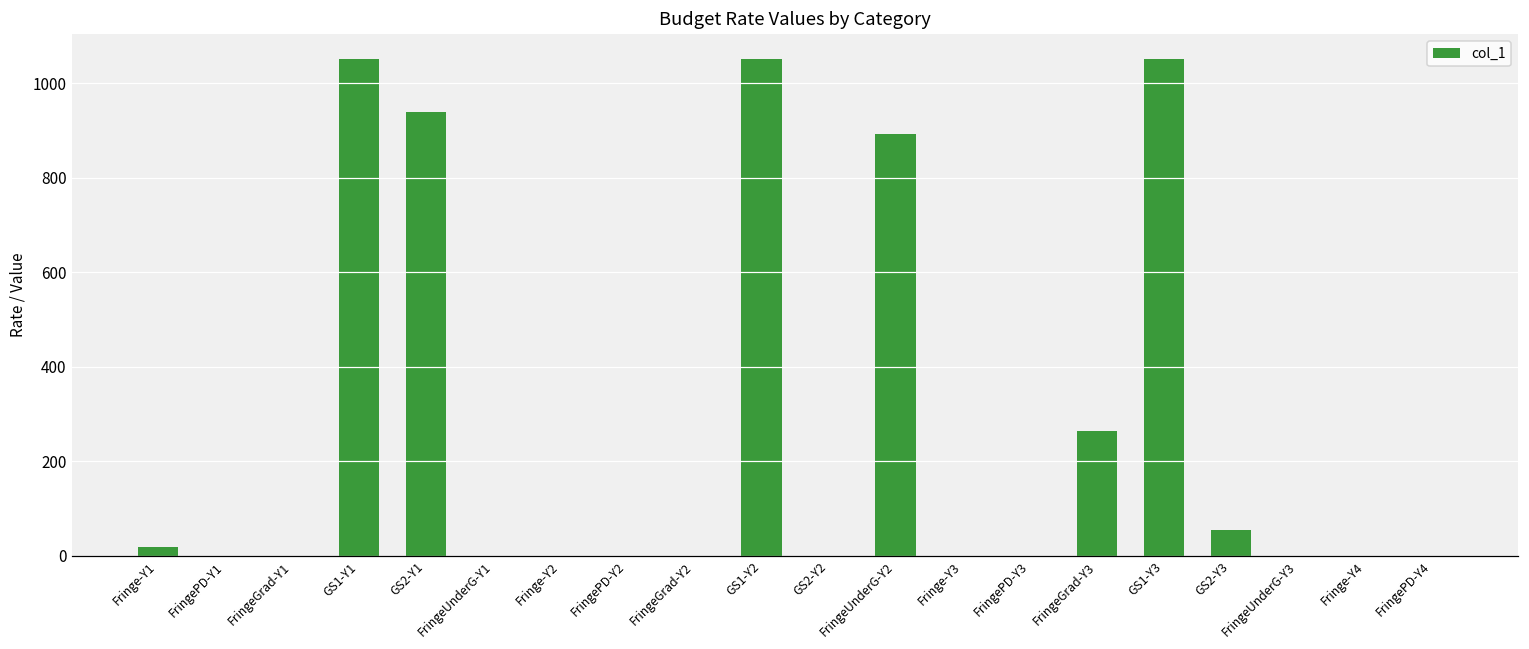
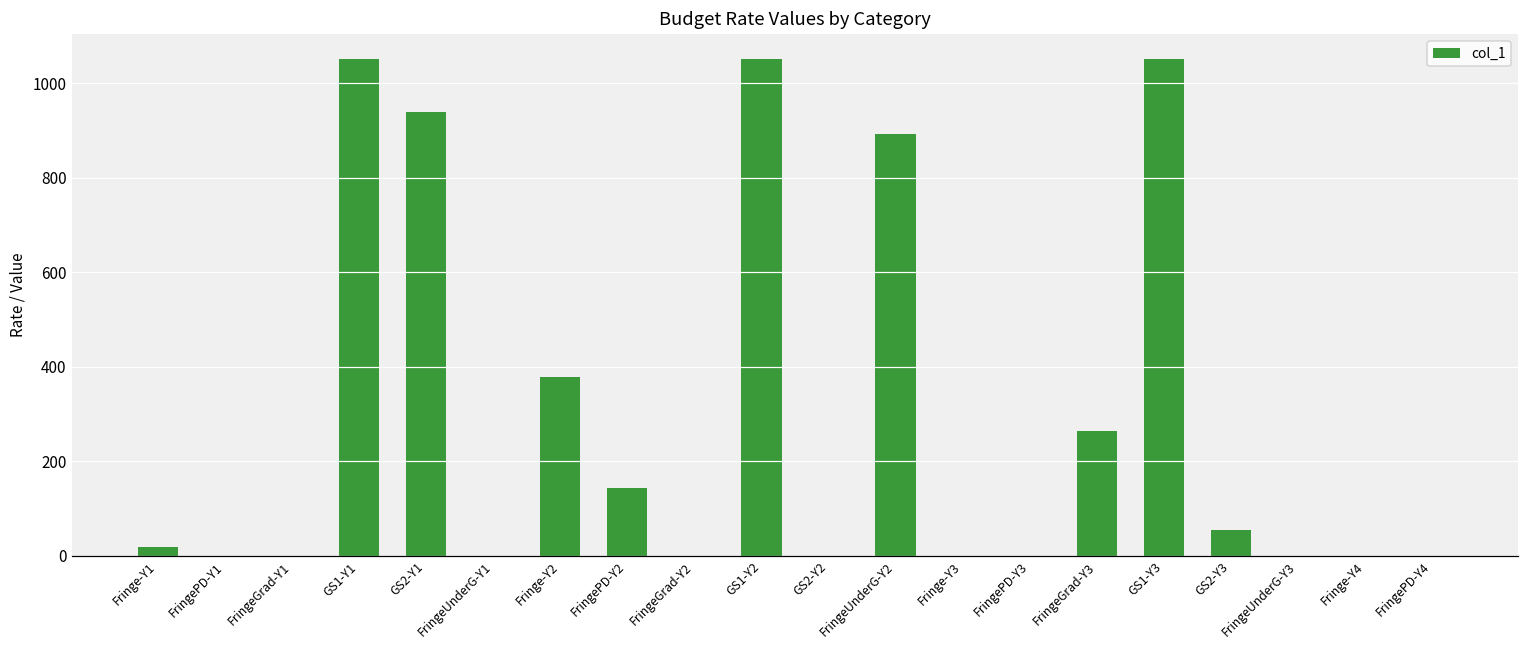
Fringe-Y2: 0 -> 380
FringePD-Y2: 0 -> 140
